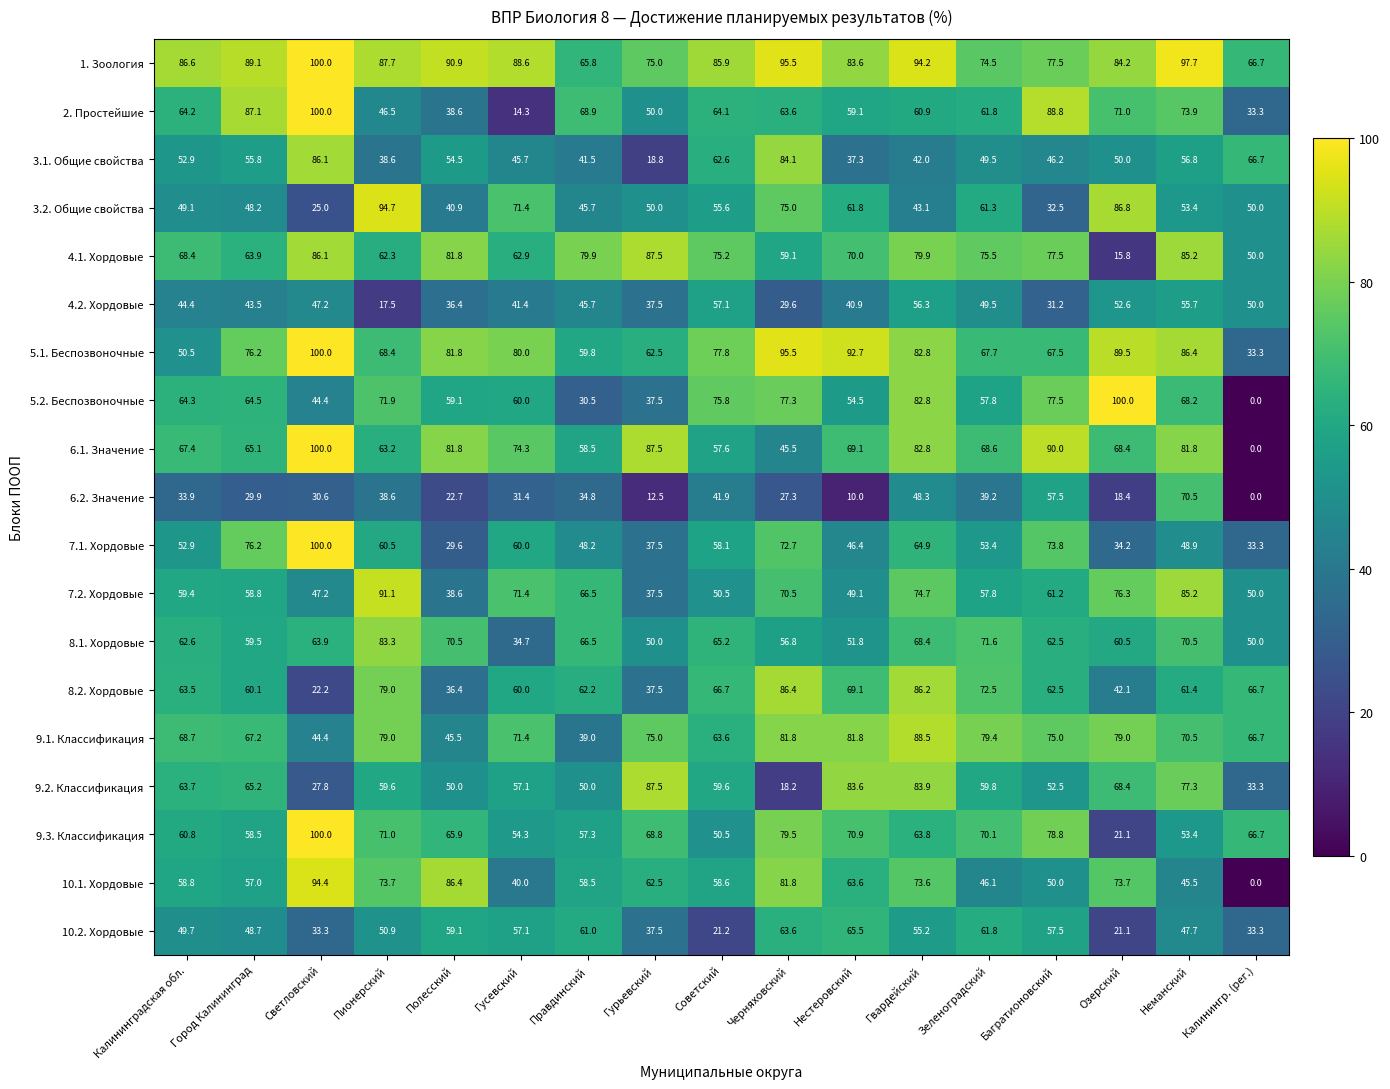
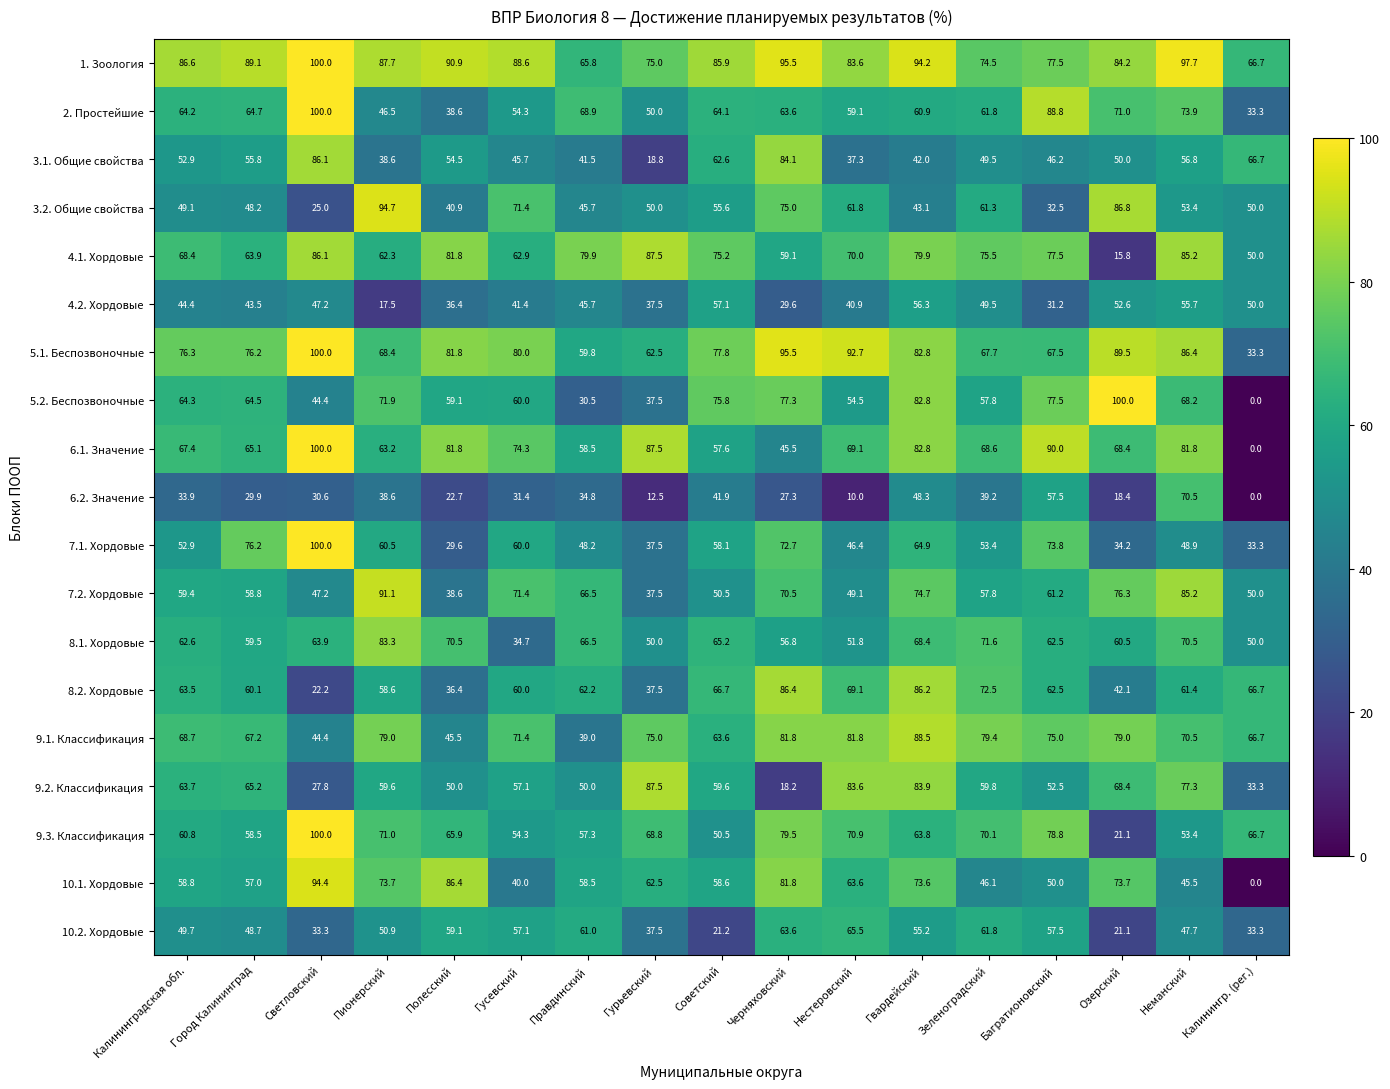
2. Простейшие, Город Калининград: 87.1 -> 64.7
2. Простейшие, Гусевский: 14.3 -> 54.3
5.1. Беспозвоночные, Калининградская обл.: 50.5 -> 76.3
8.2. Хордовые, Пионерский: 79.0 -> 58.6
